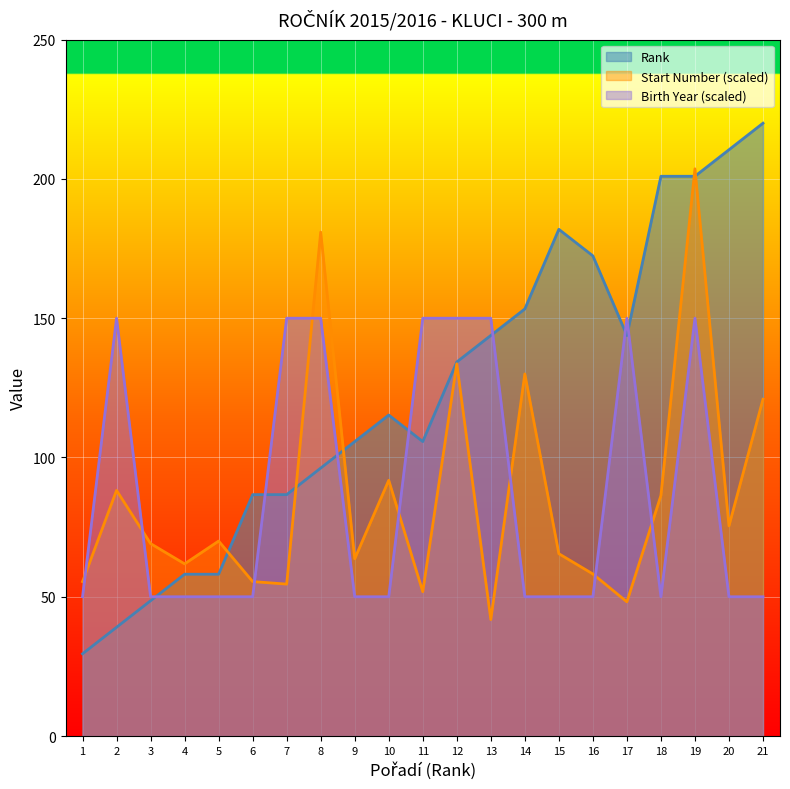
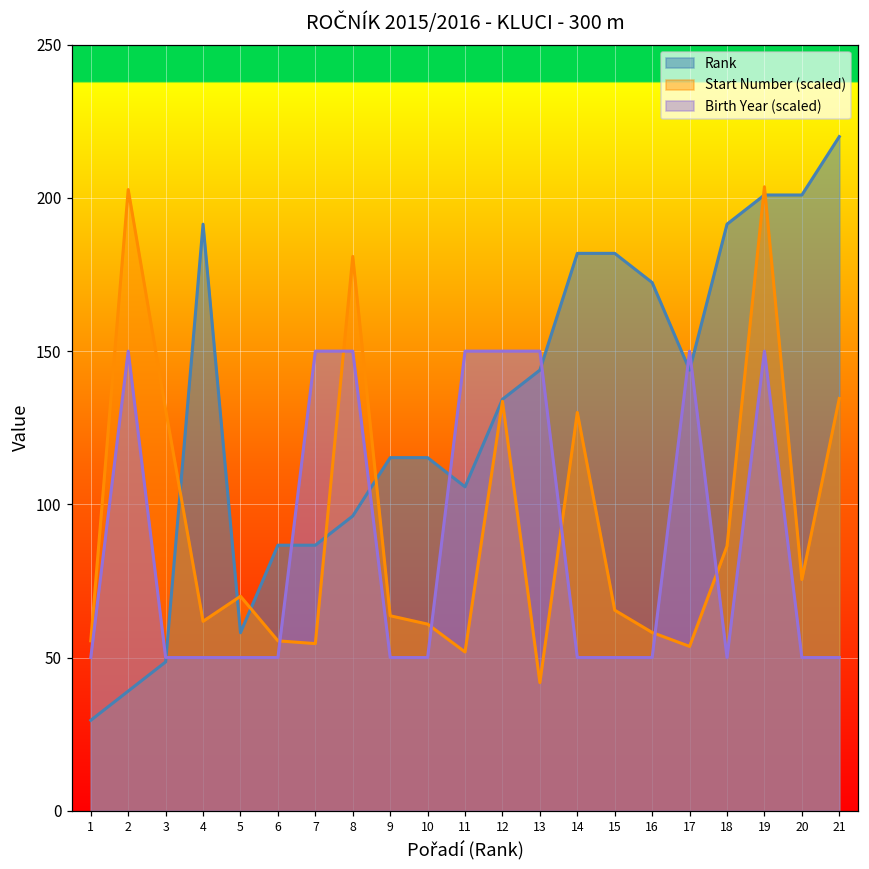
Start Number (scaled), 2: 88 -> 203
Start Number (scaled), 3: 69 -> 131
Rank, 4: 58 -> 191
Rank, 9: 106 -> 115
Start Number (scaled), 10: 92 -> 61
Rank, 14: 153 -> 182
Start Number (scaled), 17: 48 -> 54
Rank, 18: 201 -> 191
Rank, 20: 210 -> 201
Start Number (scaled), 21: 121 -> 135
